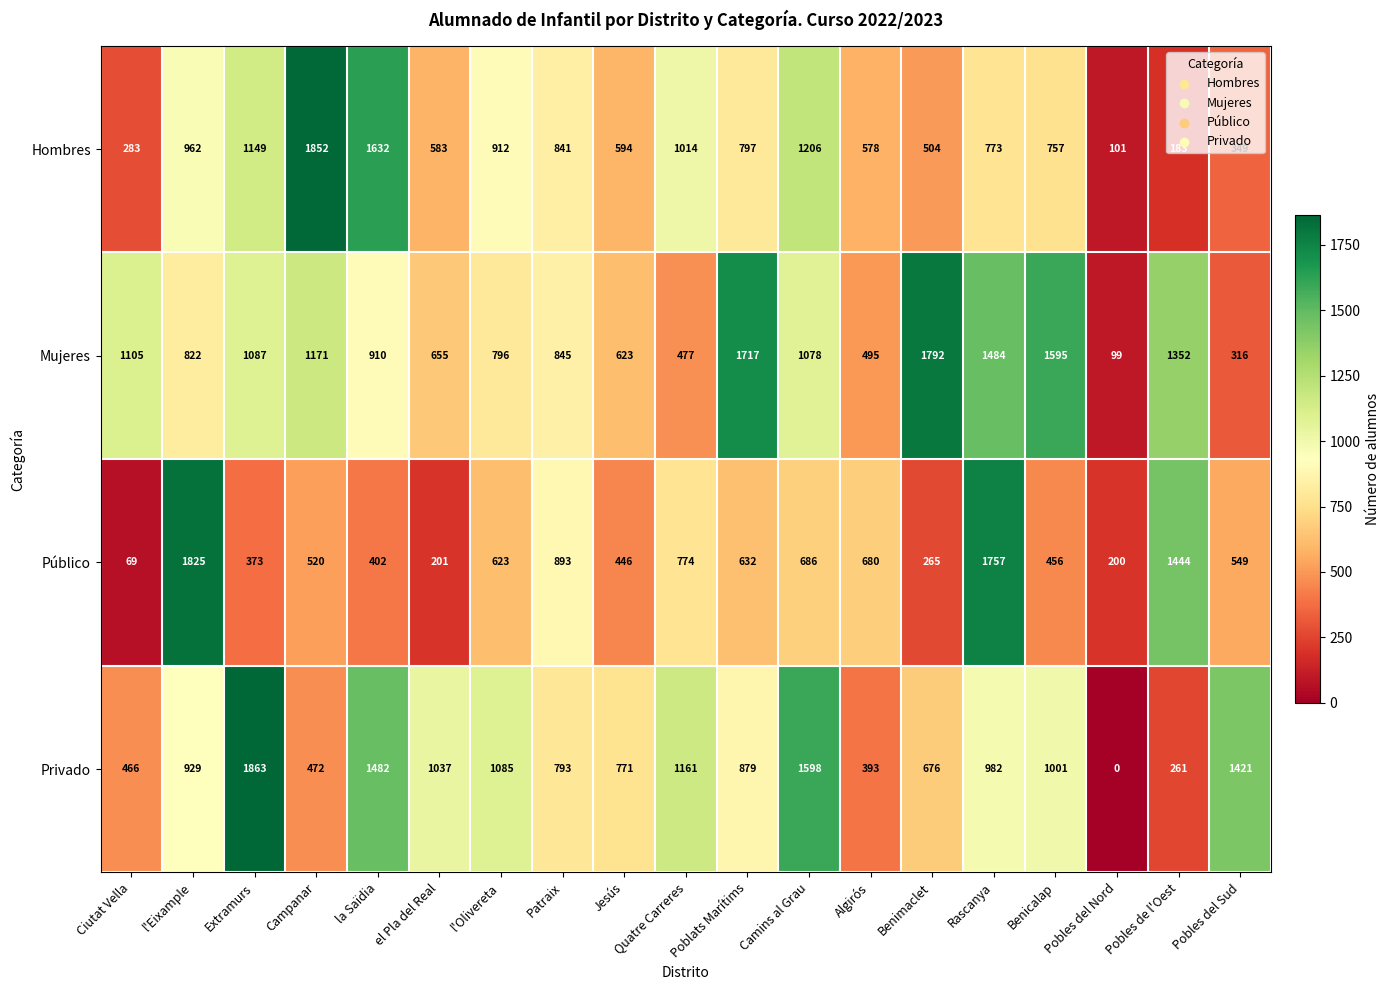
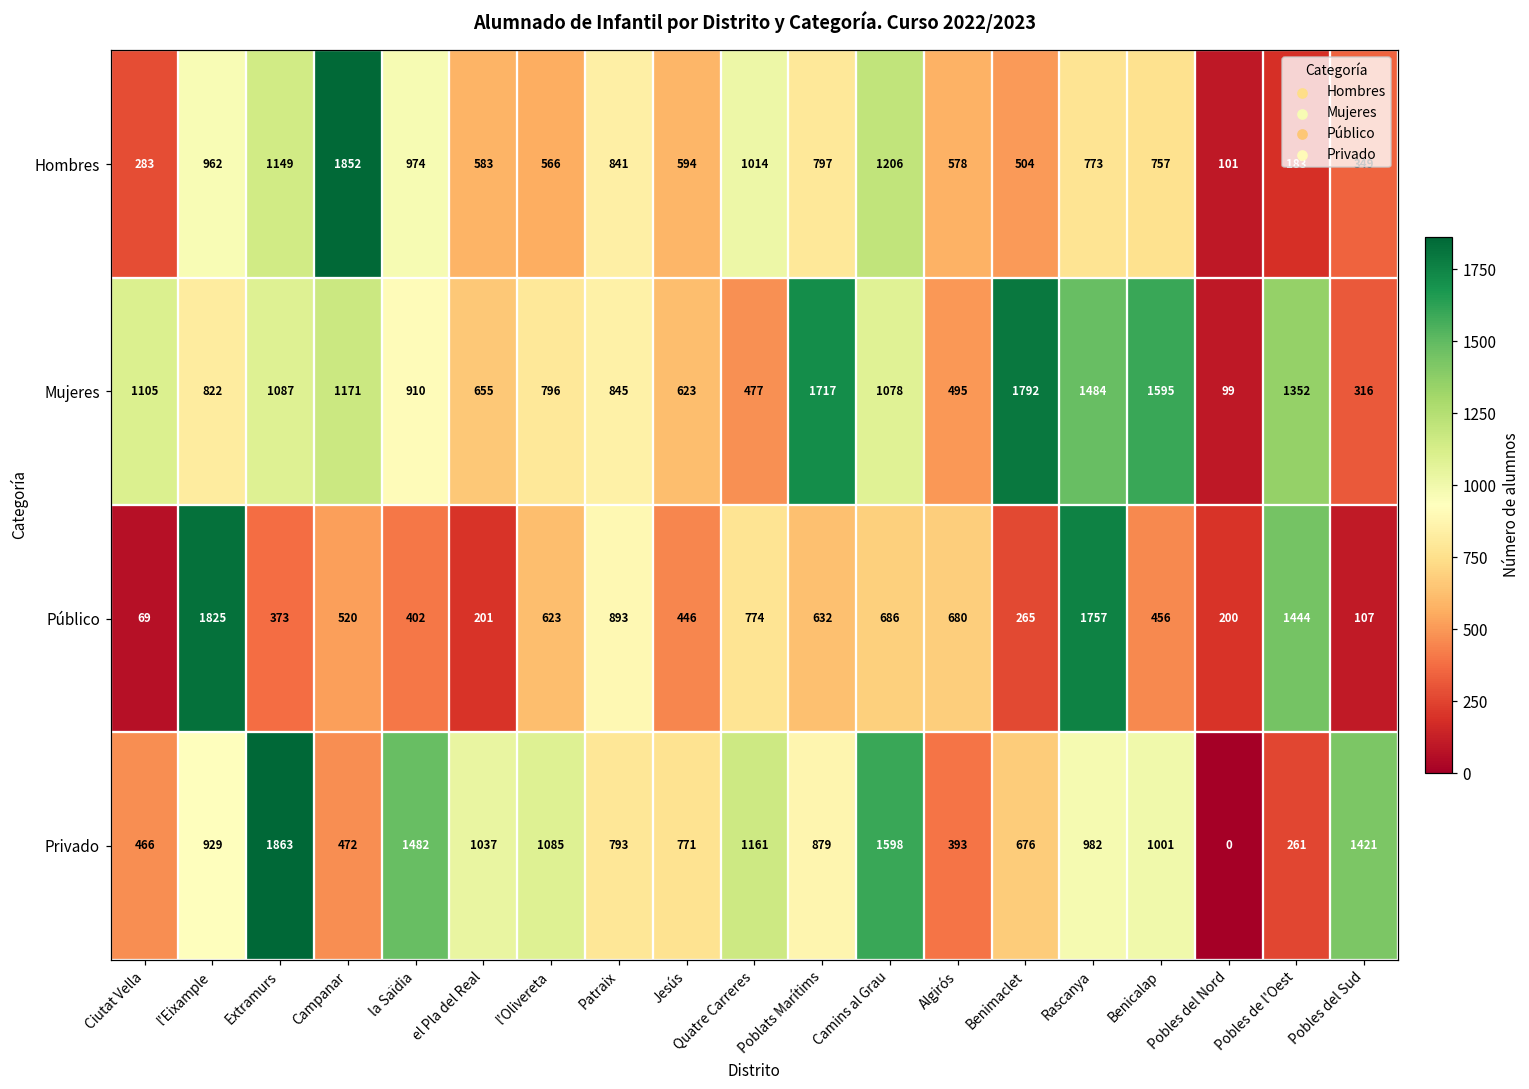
Hombres, la Saïdia: 1632 -> 974
Hombres, l'Olivereta: 912 -> 566
Público, Pobles del Sud: 549 -> 107
